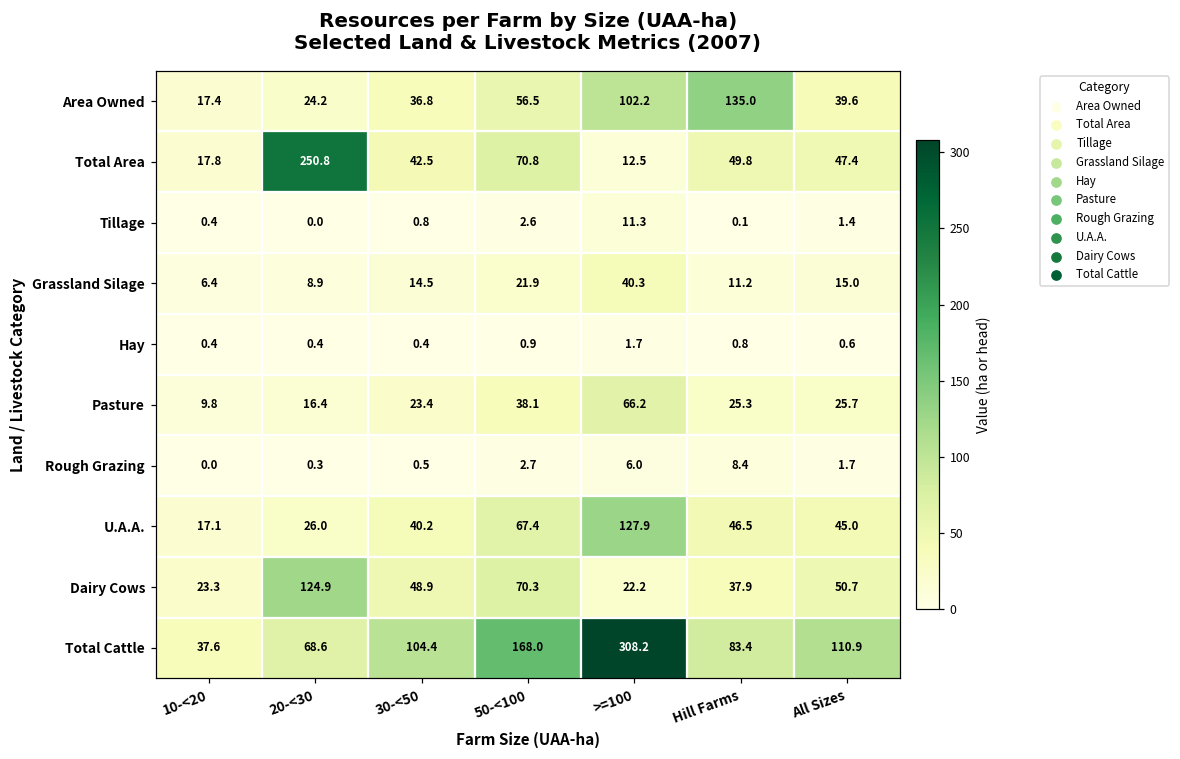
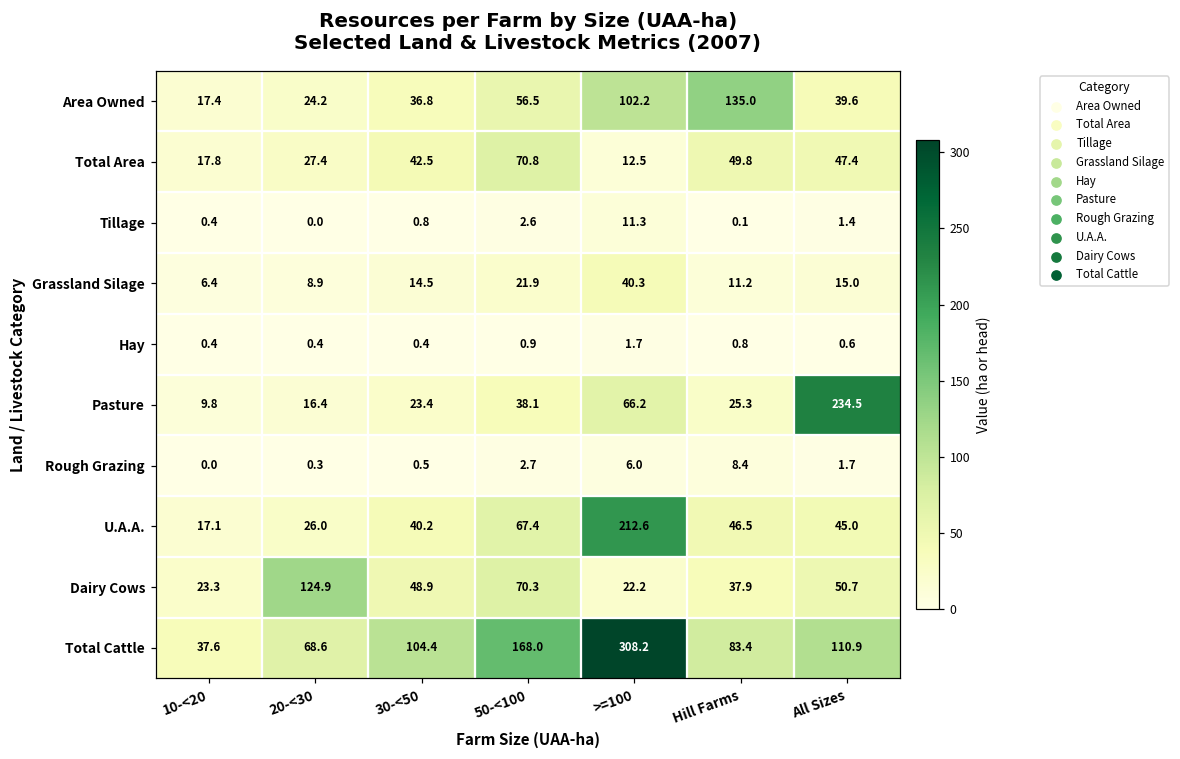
Total Area, 20-<30: 250.8 -> 27.4
Pasture, All Sizes: 25.7 -> 234.5
U.A.A., >=100: 127.9 -> 212.6
